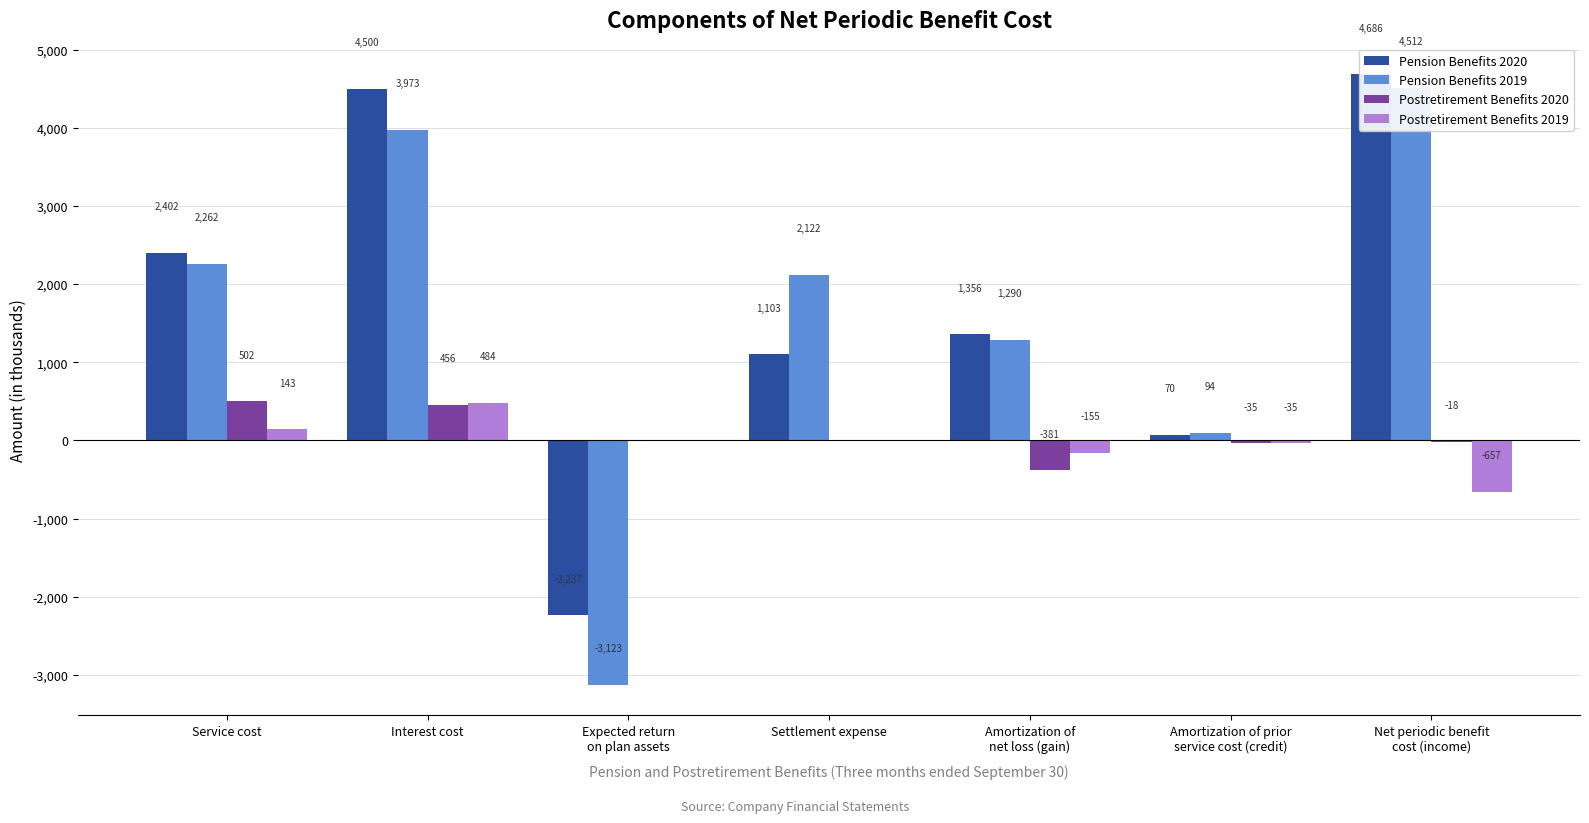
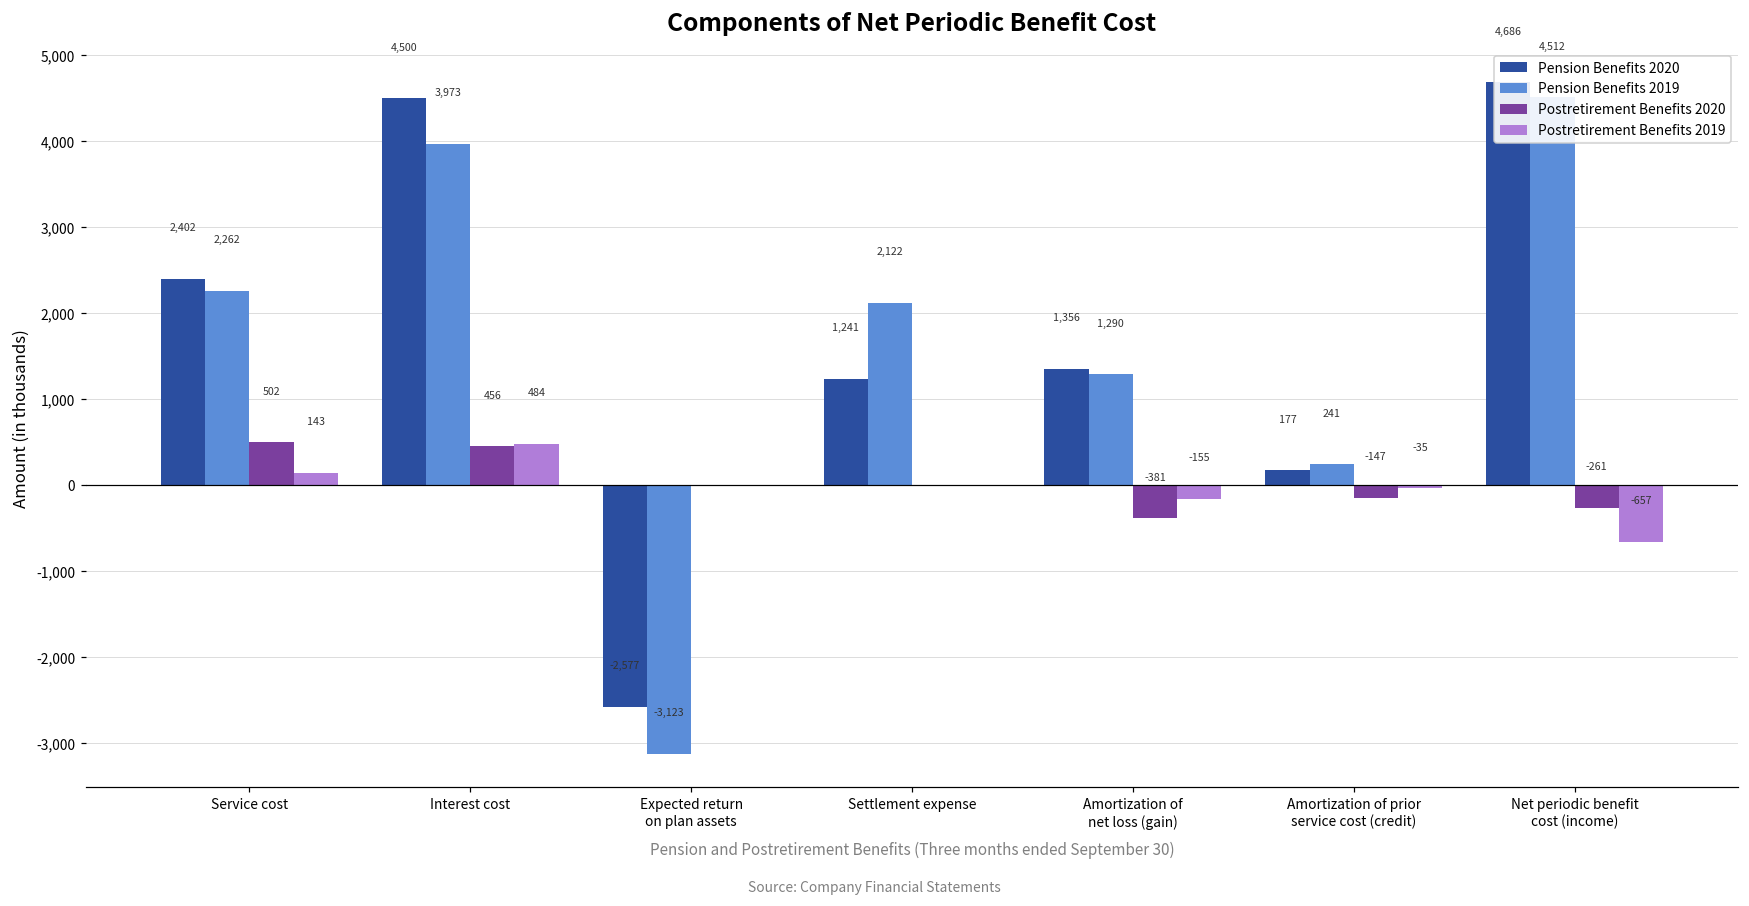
Pension Benefits 2020, Expected return on plan assets: -2,237 -> -2,577
Pension Benefits 2020, Settlement expense: 1,103 -> 1,241
Pension Benefits 2020, Amortization of prior service cost (credit): 70 -> 177
Pension Benefits 2019, Amortization of prior service cost (credit): 94 -> 241
Postretirement Benefits 2020, Amortization of prior service cost (credit): -35 -> -147
Postretirement Benefits 2020, Net periodic benefit cost (income): -18 -> -261
